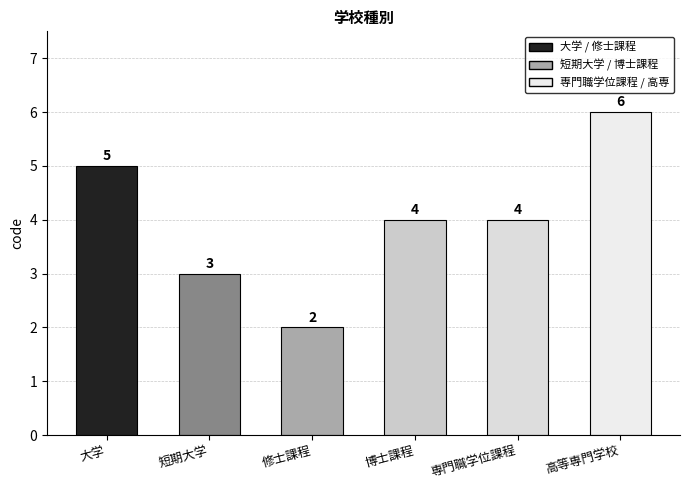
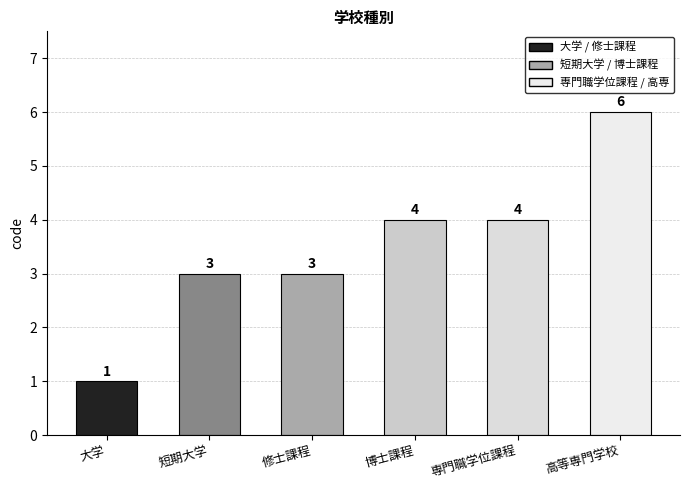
大学: 5 -> 1
修士課程: 2 -> 3
